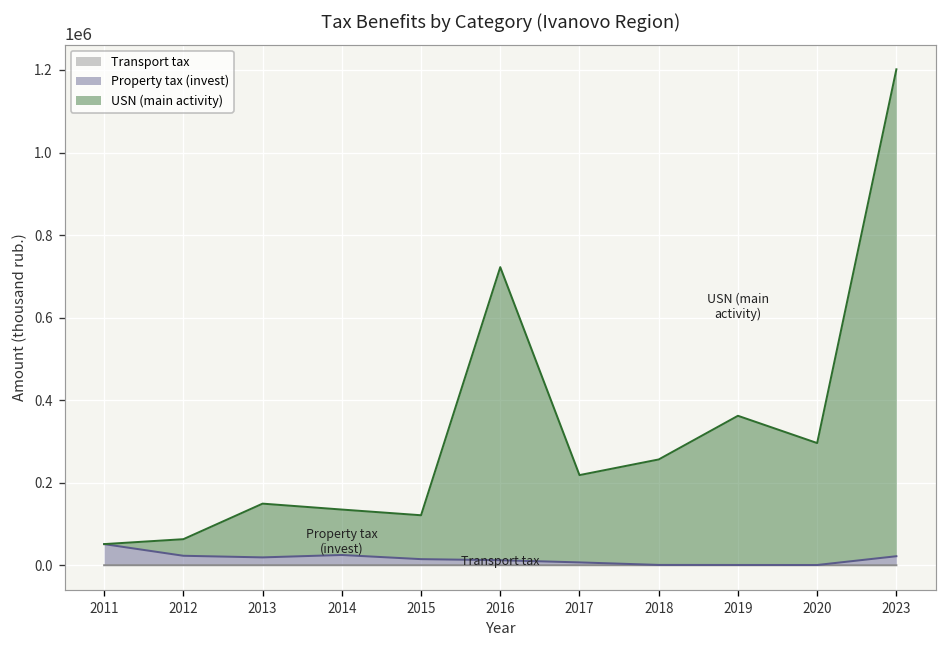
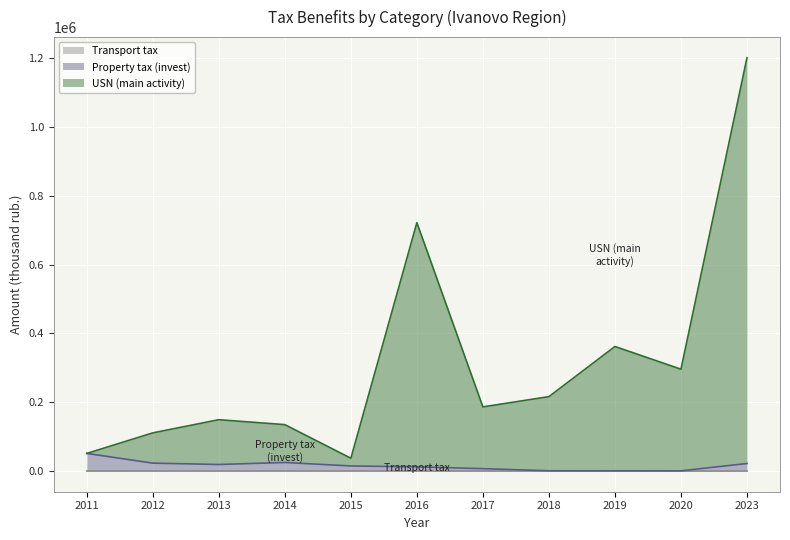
USN (main activity), 2012: 40000 -> 90000
USN (main activity), 2015: 110000 -> 20000
USN (main activity), 2017: 210000 -> 180000
USN (main activity), 2018: 260000 -> 220000
